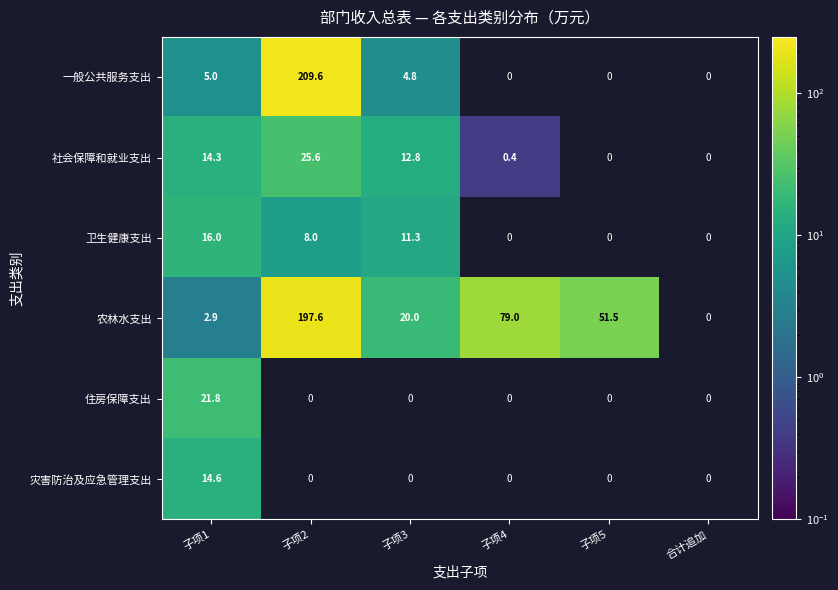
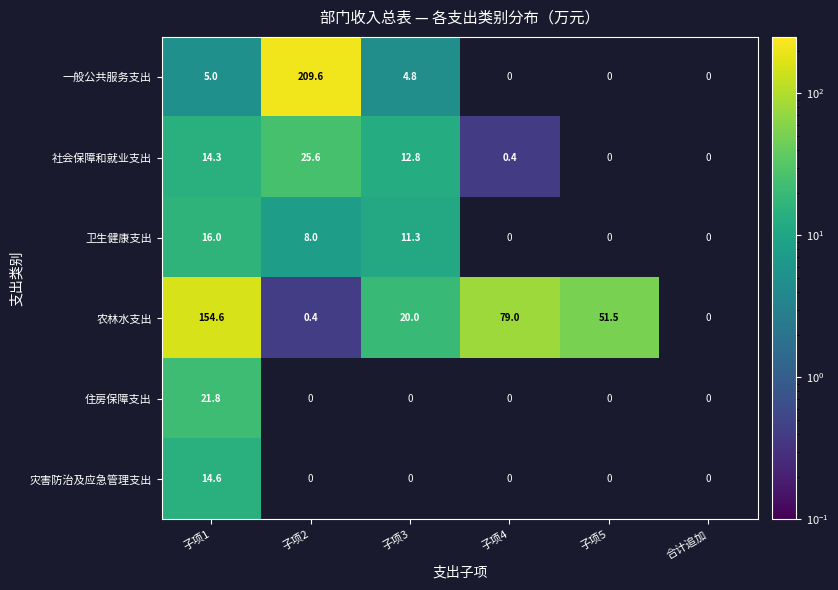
农林水支出, 子项1: 2.9 -> 154.6
农林水支出, 子项2: 197.6 -> 0.4
